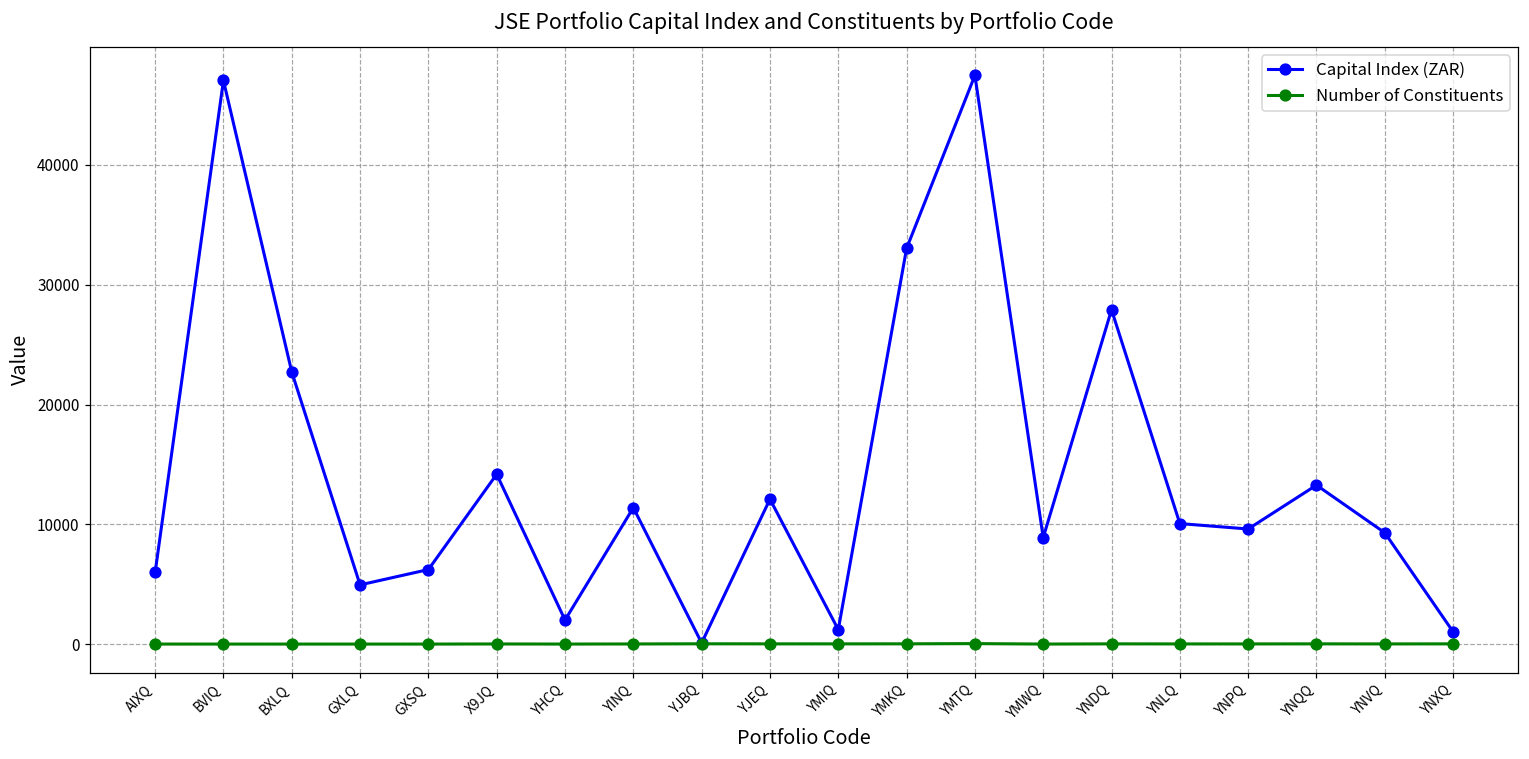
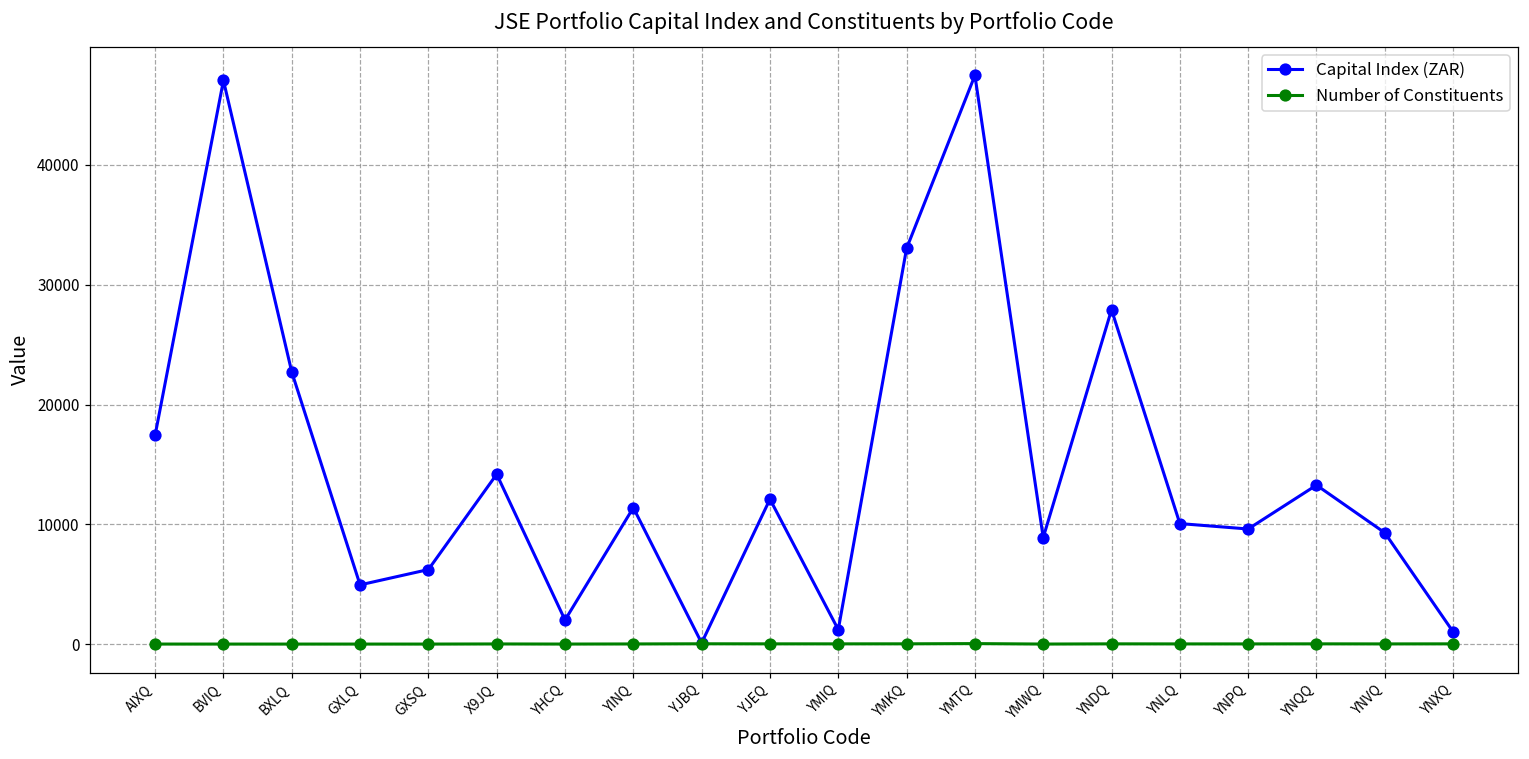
Capital Index (ZAR), AIXQ: 6000 -> 17400
